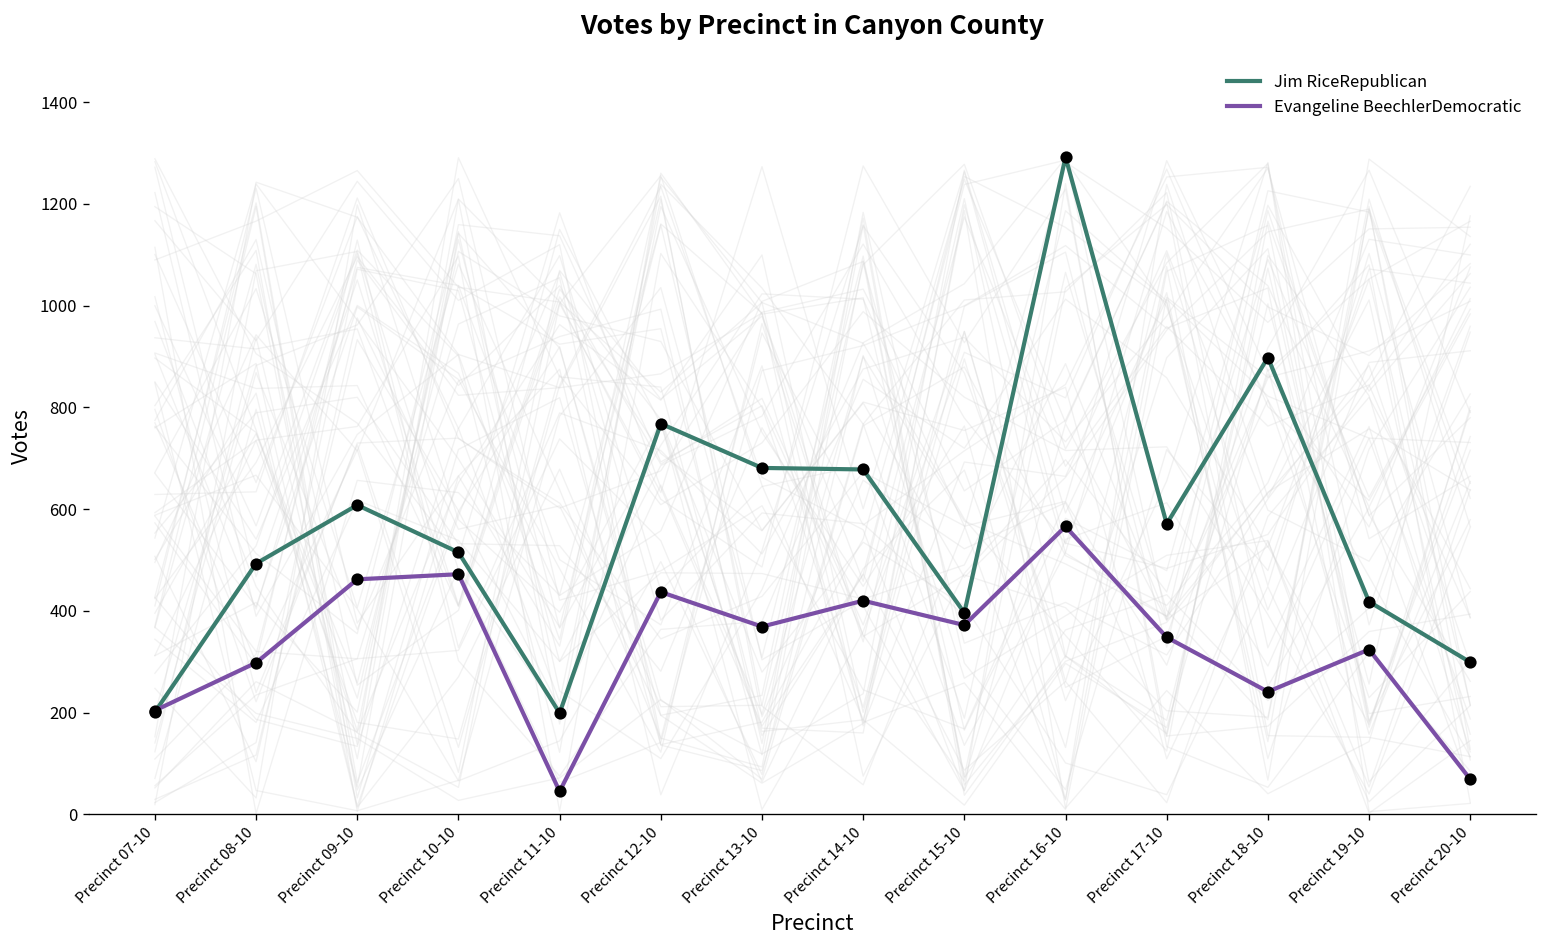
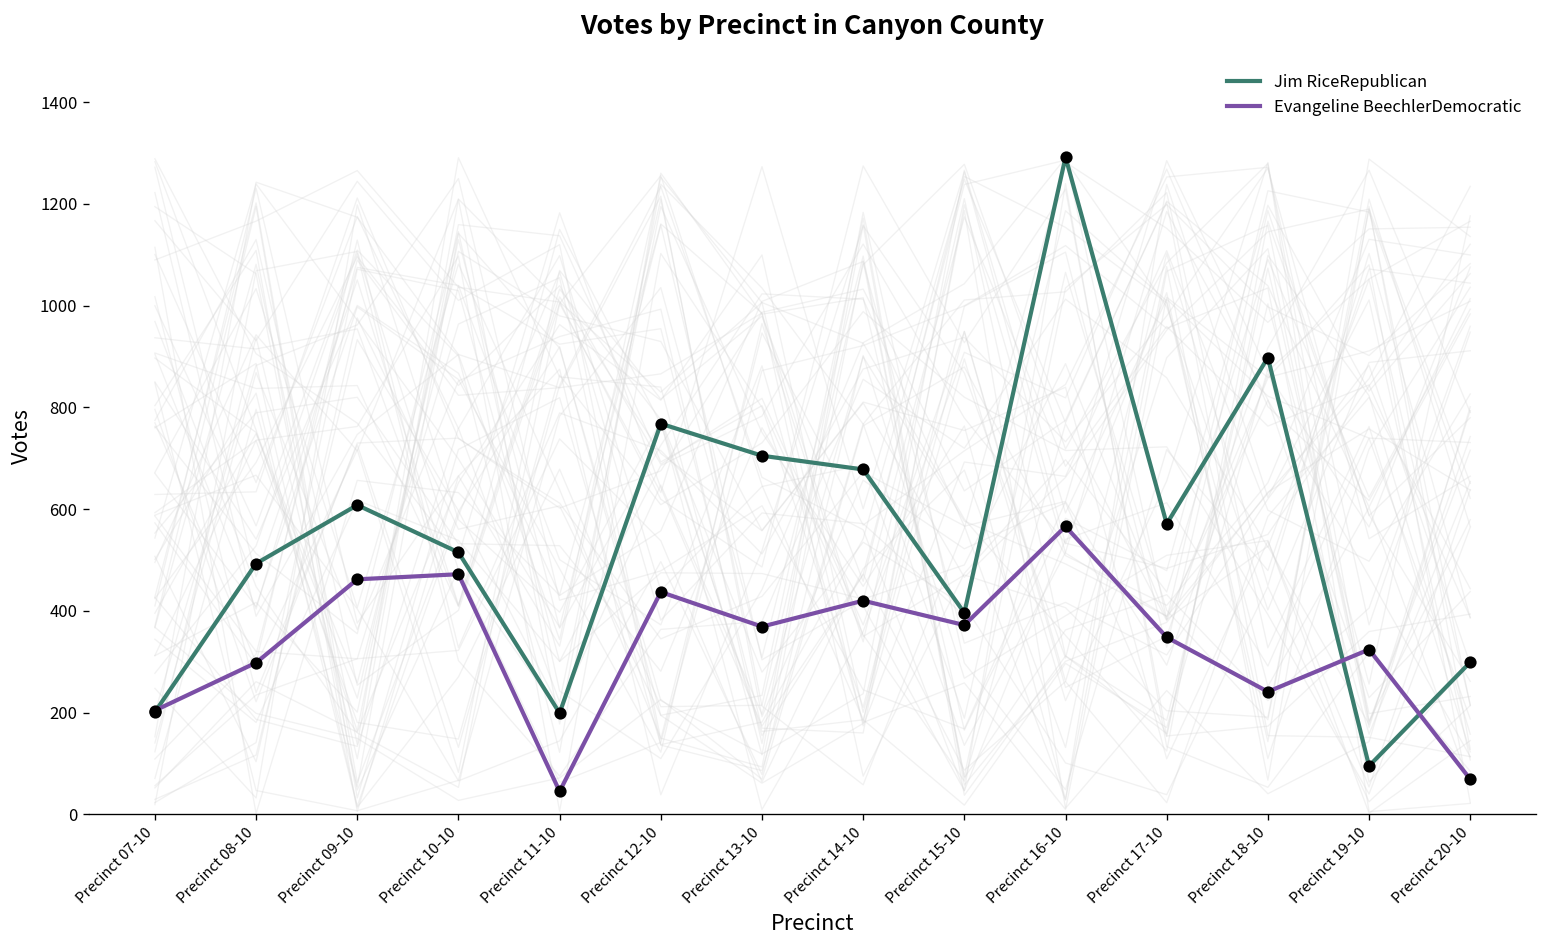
Jim RiceRepublican, Precinct 13-10: 680 -> 710
Jim RiceRepublican, Precinct 19-10: 420 -> 100
